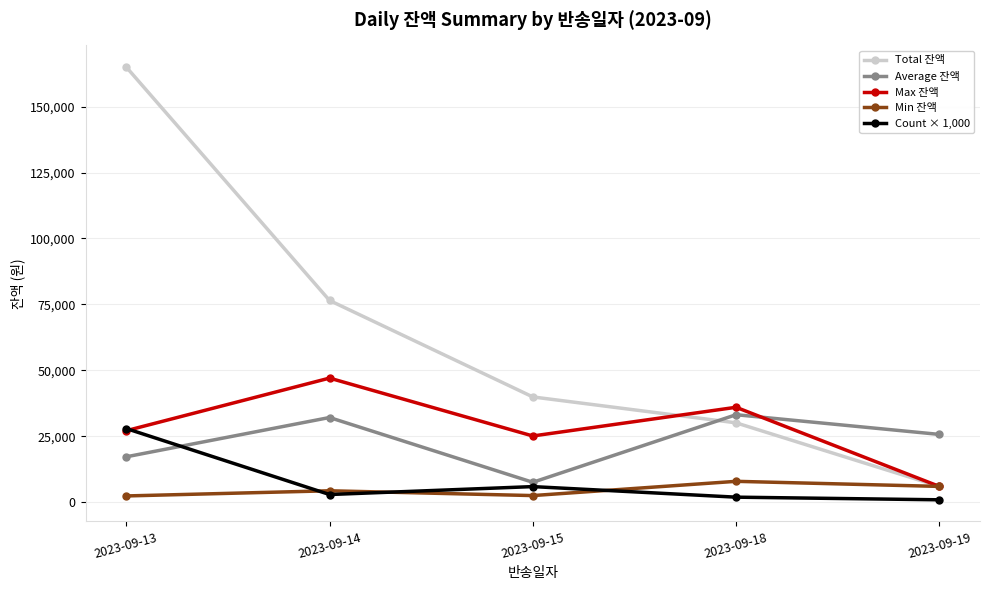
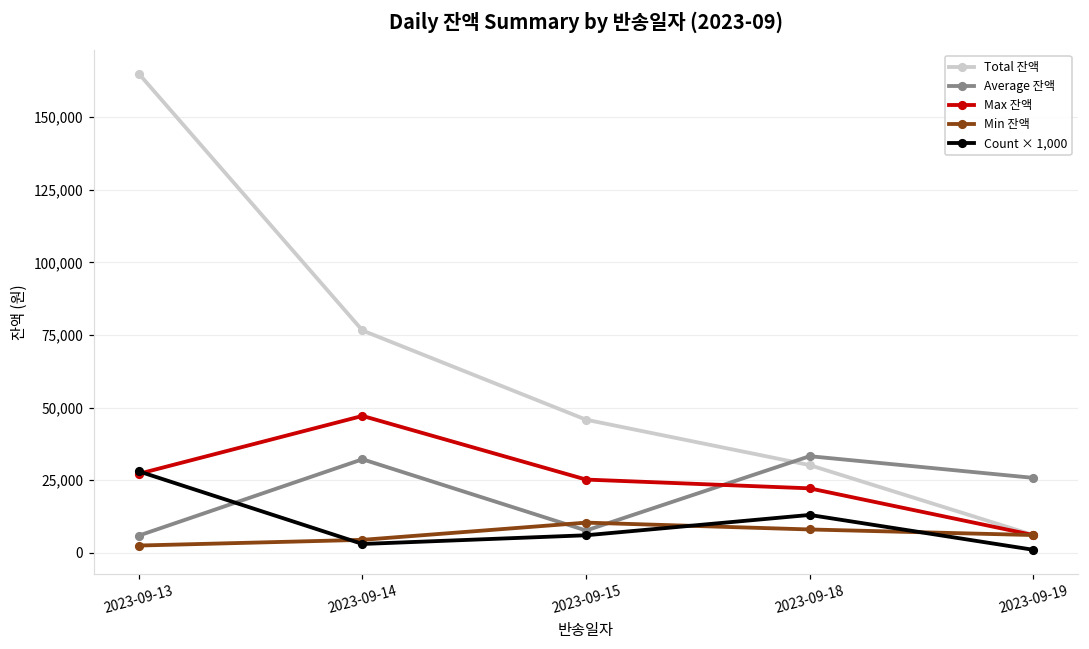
Average 잔액, 2023-09-13: 17,000 -> 6,000
Total 잔액, 2023-09-15: 40,000 -> 46,000
Min 잔액, 2023-09-15: 3,000 -> 10,000
Max 잔액, 2023-09-18: 36,000 -> 22,000
Count × 1,000, 2023-09-18: 2,000 -> 13,000
